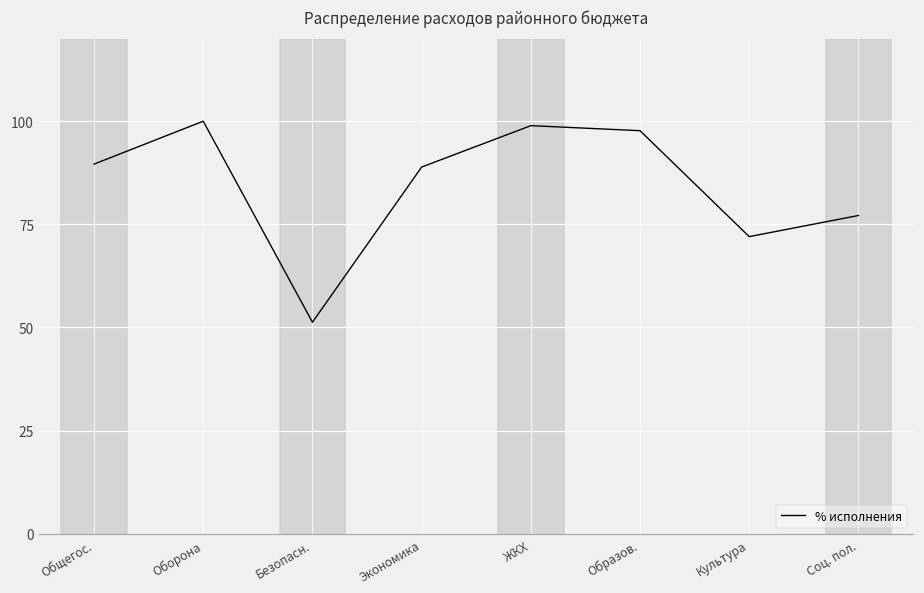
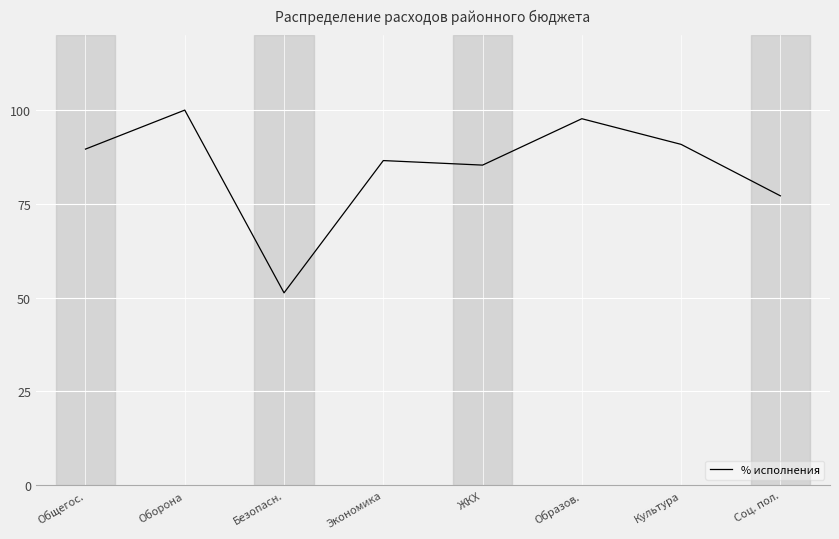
Экономика: 89 -> 87
ЖКХ: 99 -> 85
Культура: 72 -> 91
